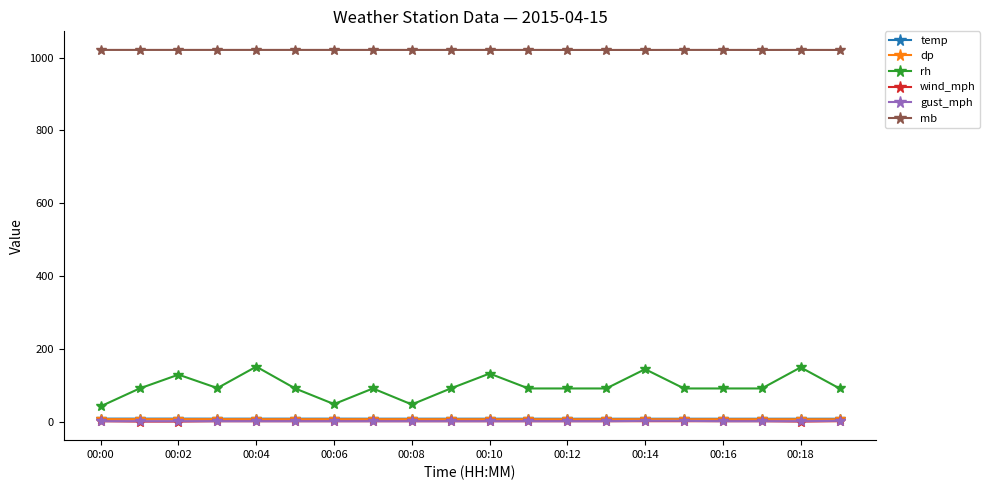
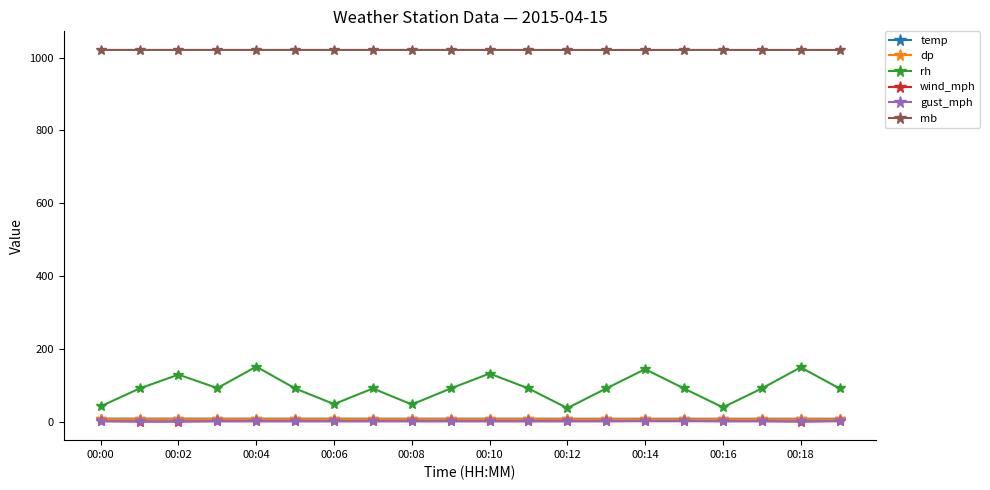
rh, 00:12: 90 -> 40
rh, 00:16: 90 -> 40
